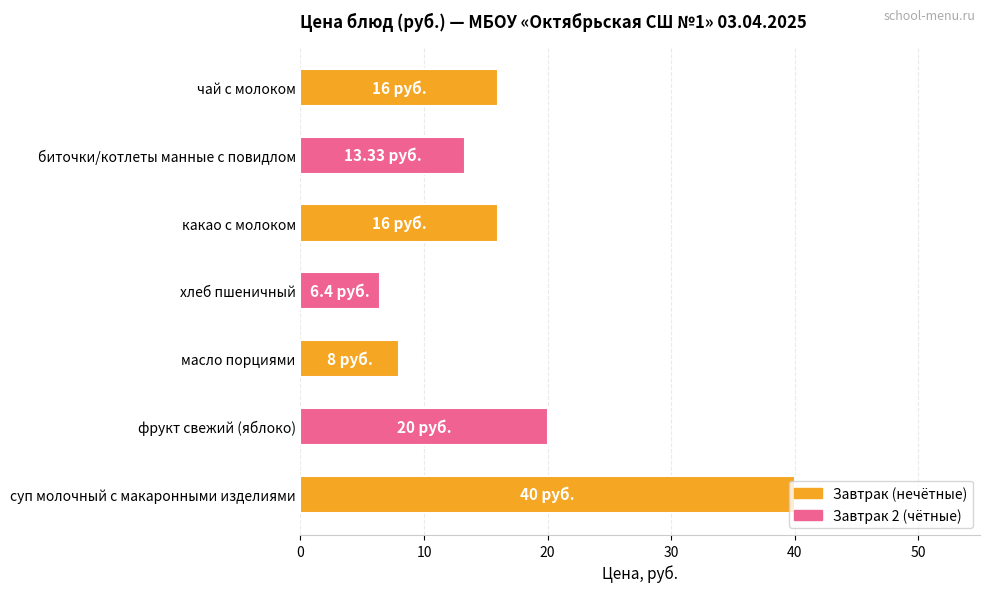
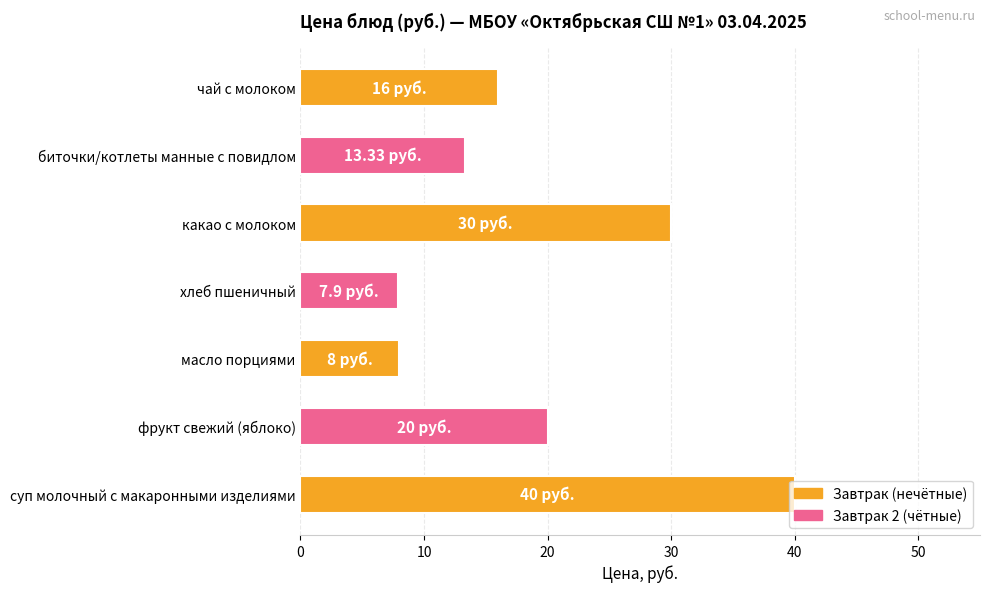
какао с молоком: 16 -> 30
хлеб пшеничный: 6.4 -> 7.9
